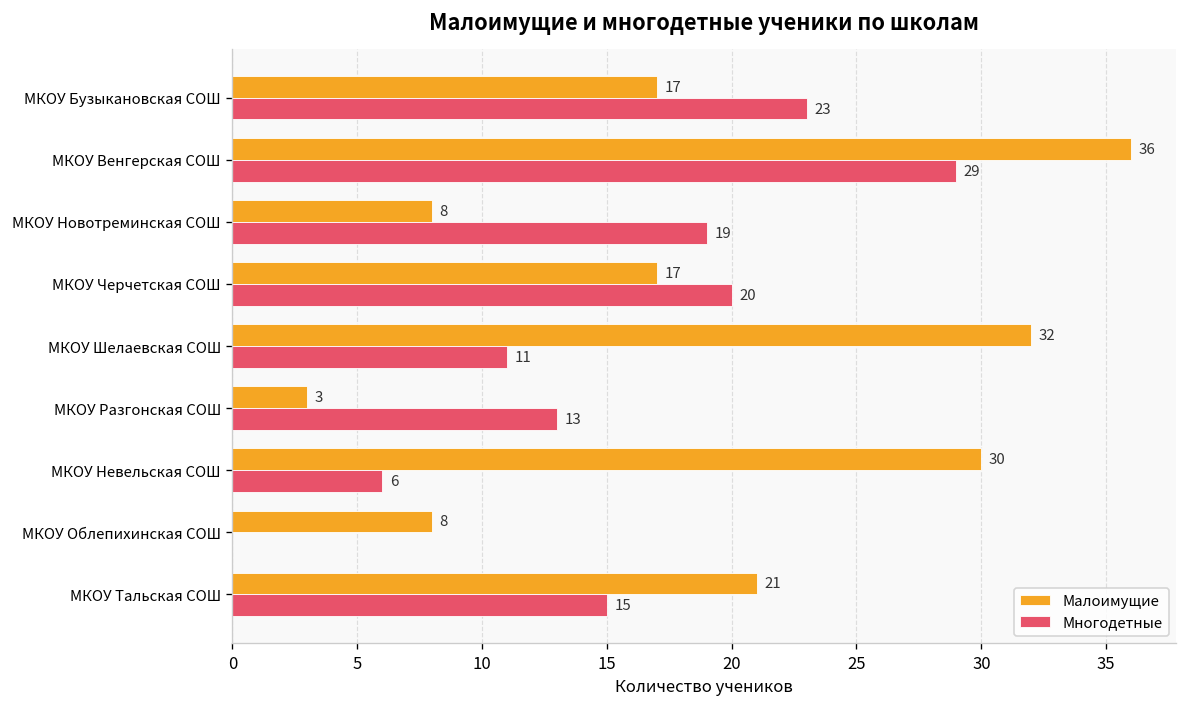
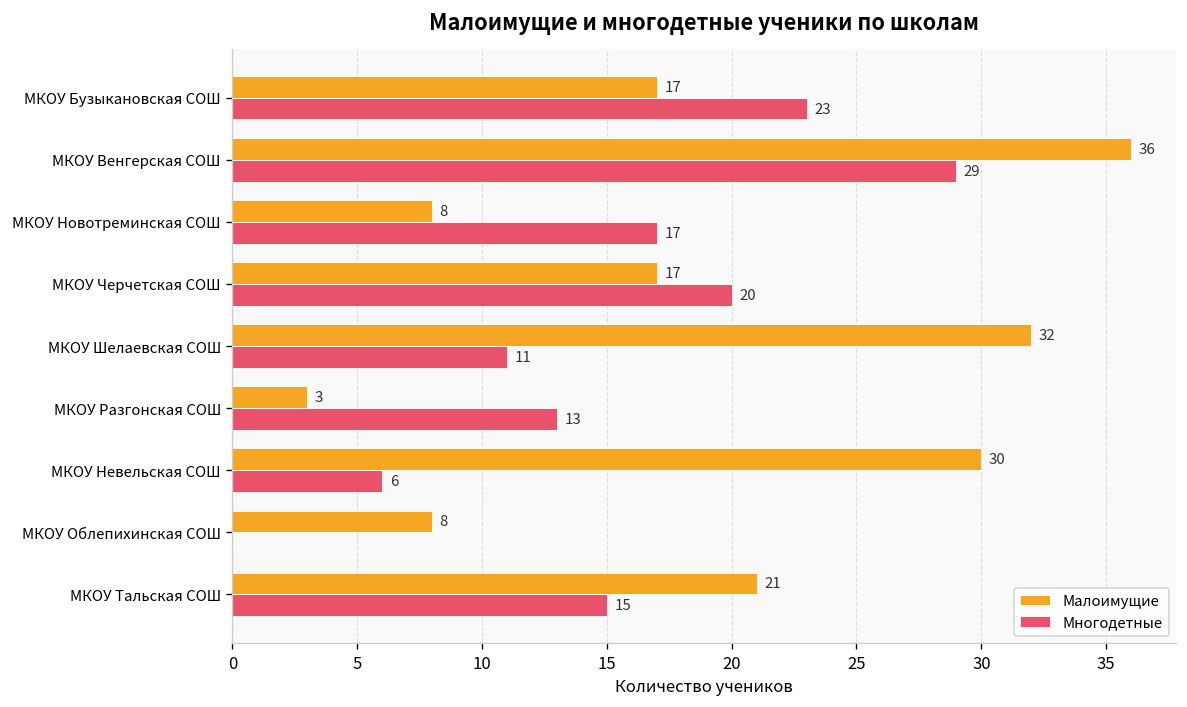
Многодетные, МКОУ Новотреминская СОШ: 19 -> 17
